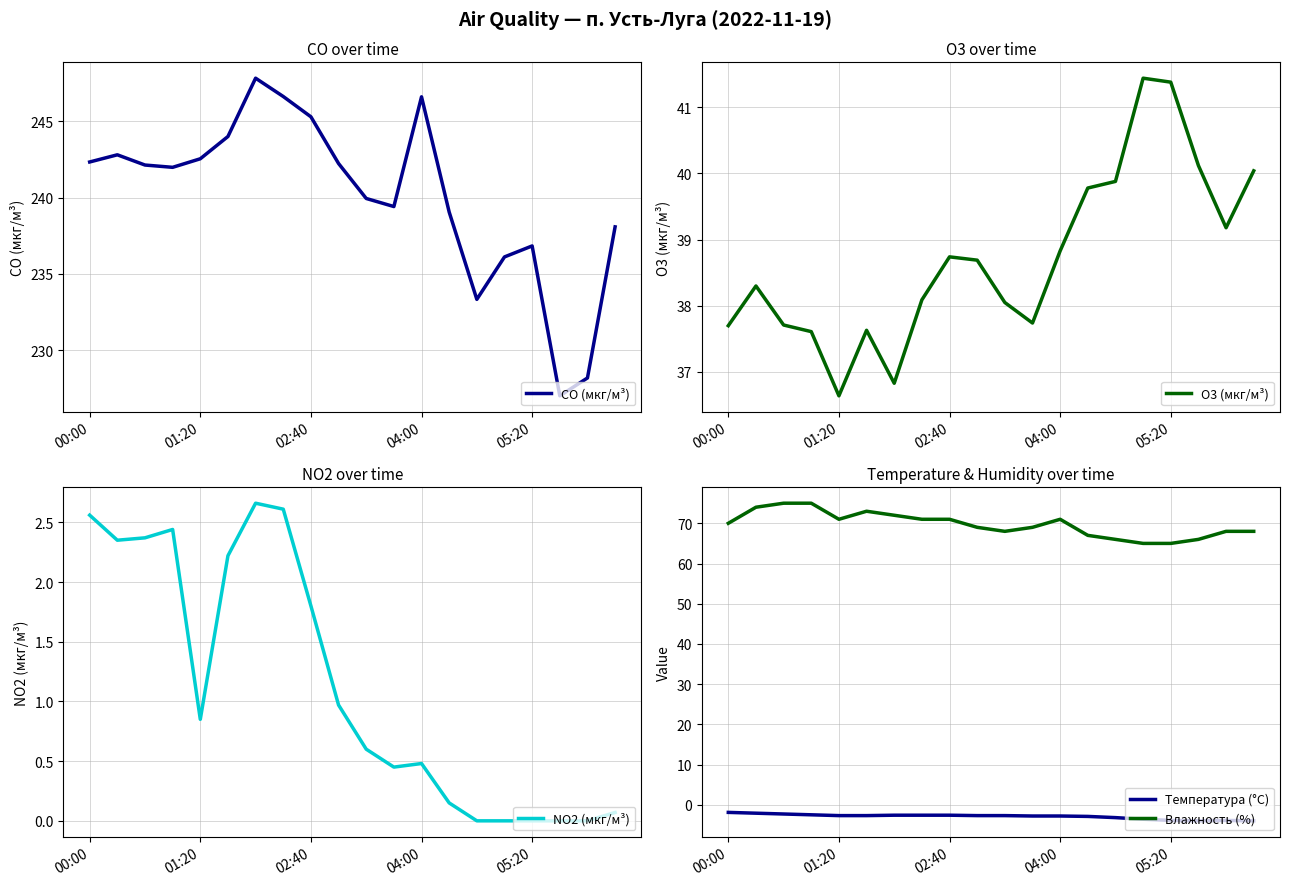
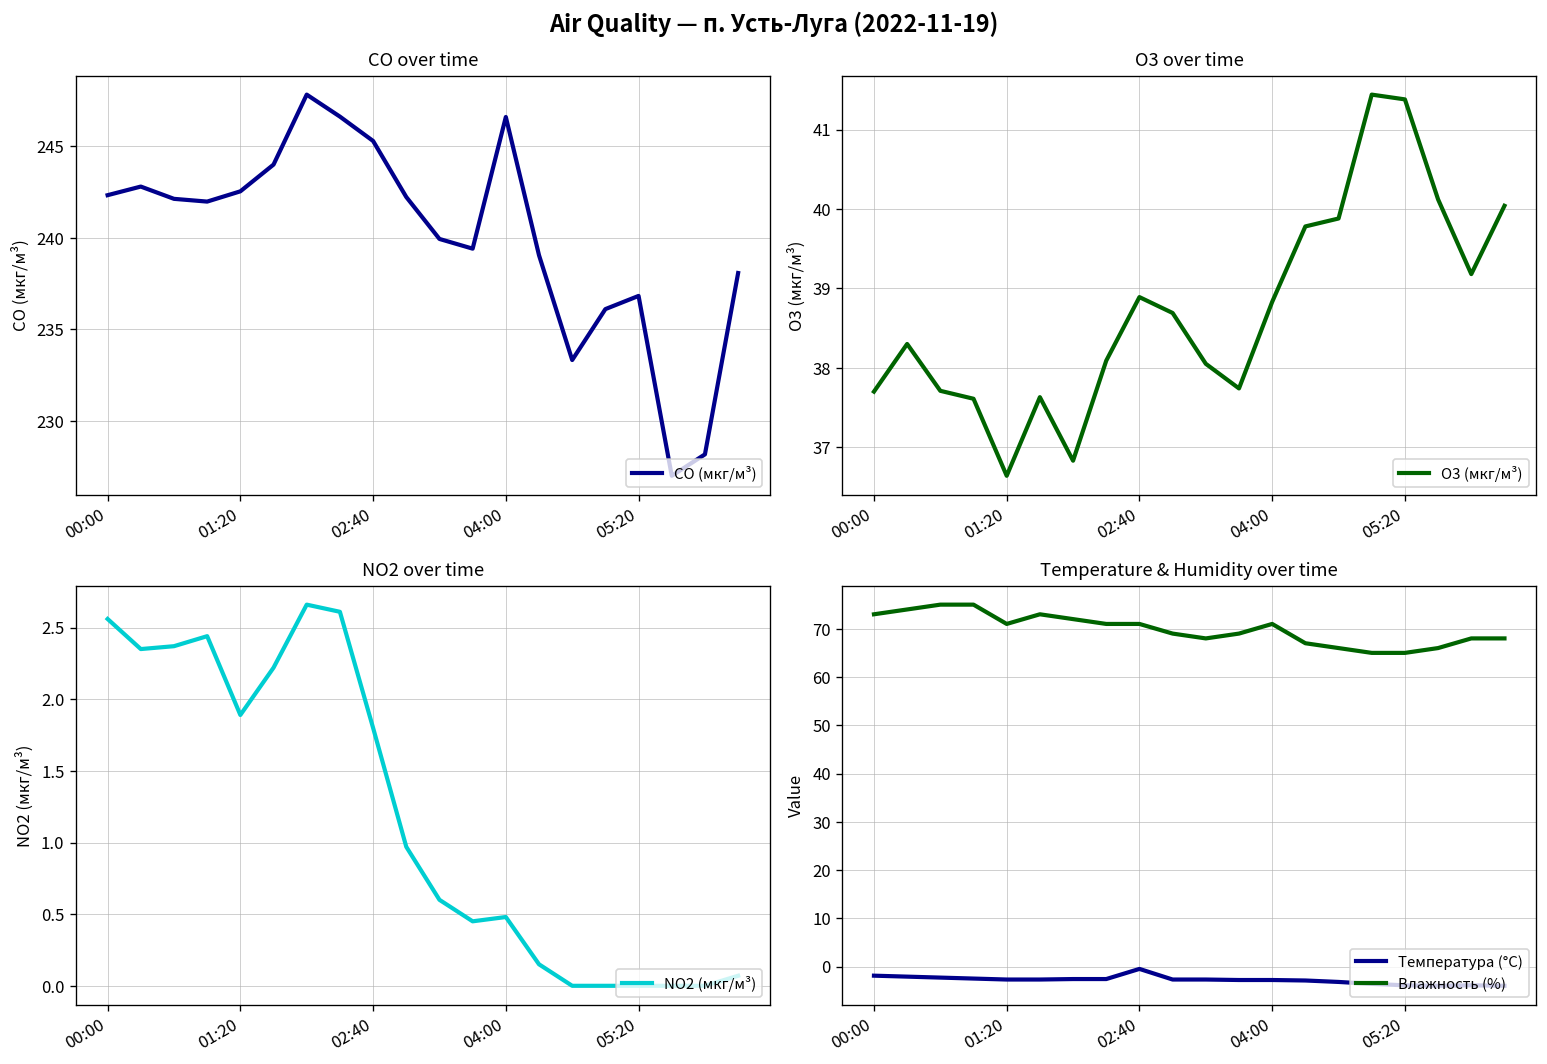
O3 over time, 02:40: 38.7 -> 38.9
NO2 over time, 01:20: 0.85 -> 1.89
Temperature & Humidity over time, Влажность (%), 00:00: 70 -> 73
Temperature & Humidity over time, Температура (°C), 02:40: -3 -> -1
